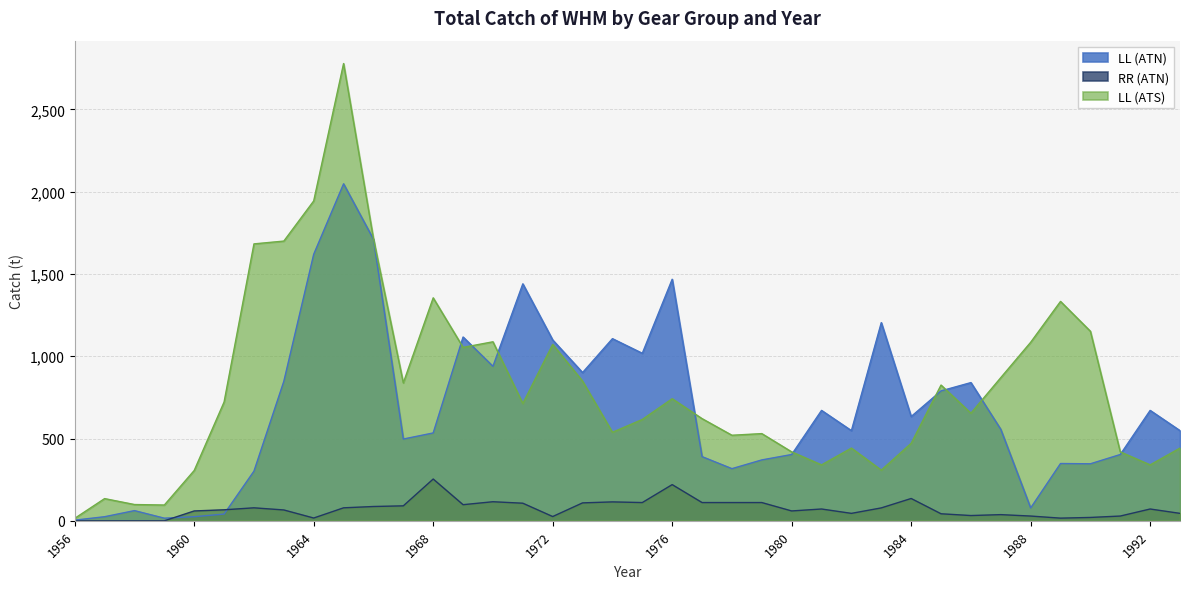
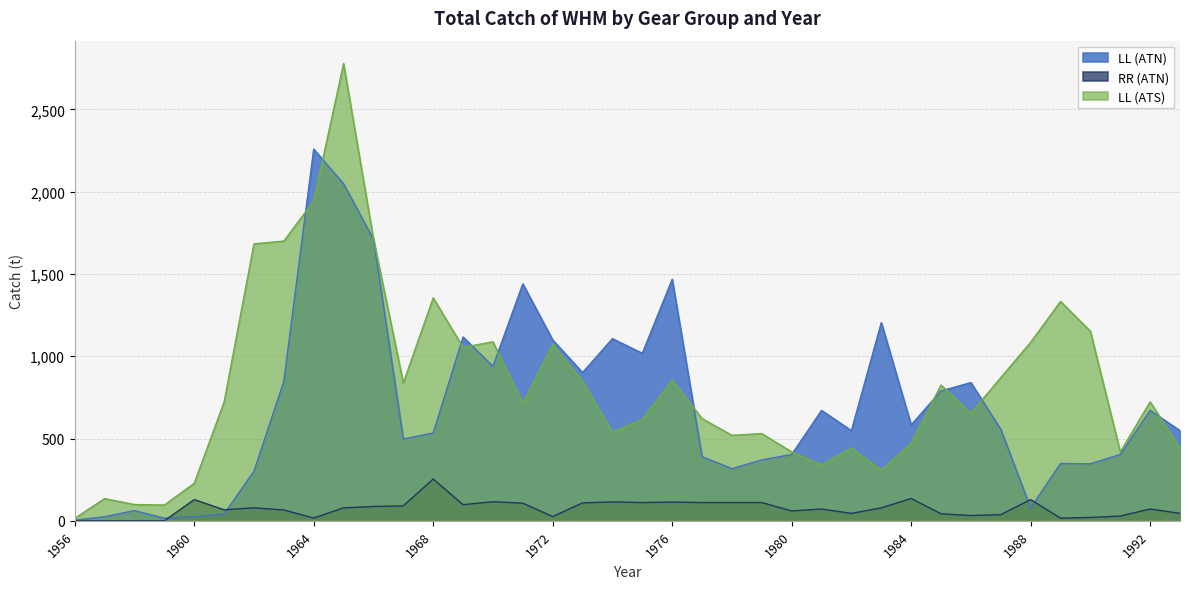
RR (ATN), 1960: 60 -> 130
LL (ATS), 1960: 310 -> 230
LL (ATN), 1964: 1,620 -> 2,260
RR (ATN), 1976: 220 -> 110
LL (ATS), 1976: 740 -> 860
LL (ATN), 1984: 630 -> 580
RR (ATN), 1988: 30 -> 130
LL (ATS), 1992: 340 -> 720
